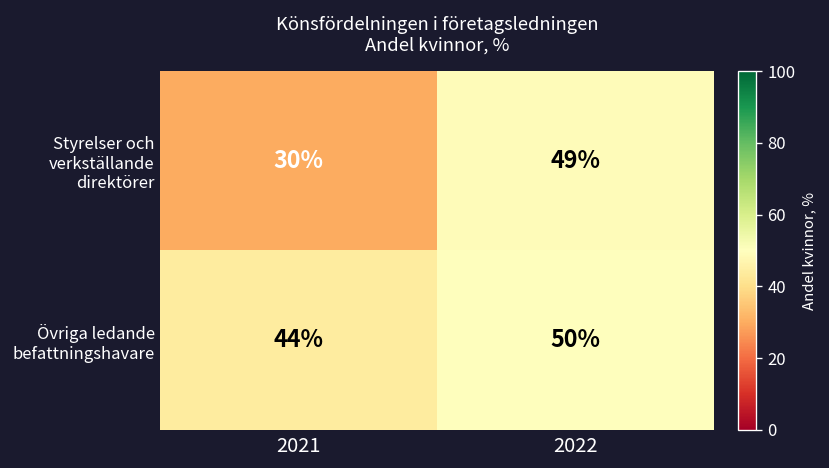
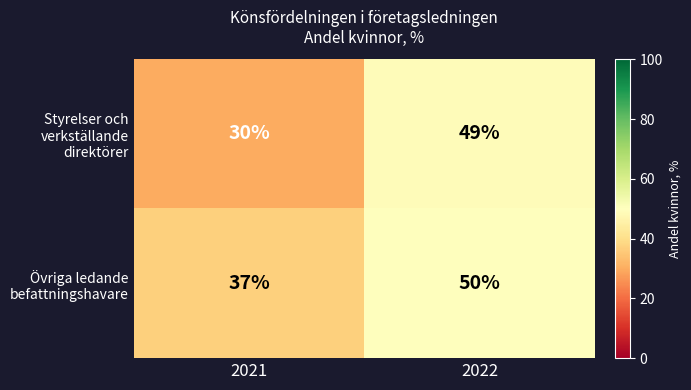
Övriga ledande befattningshavare, 2021: 44% -> 37%
